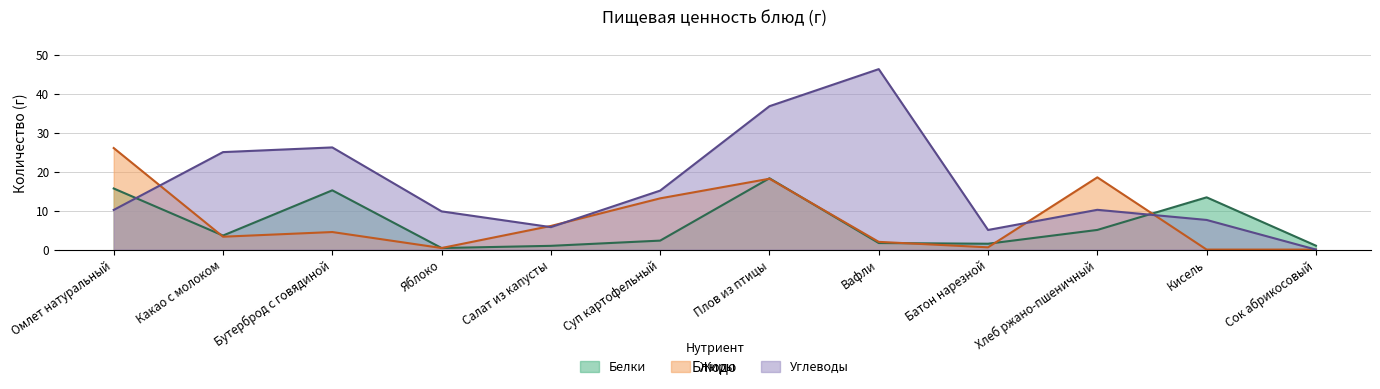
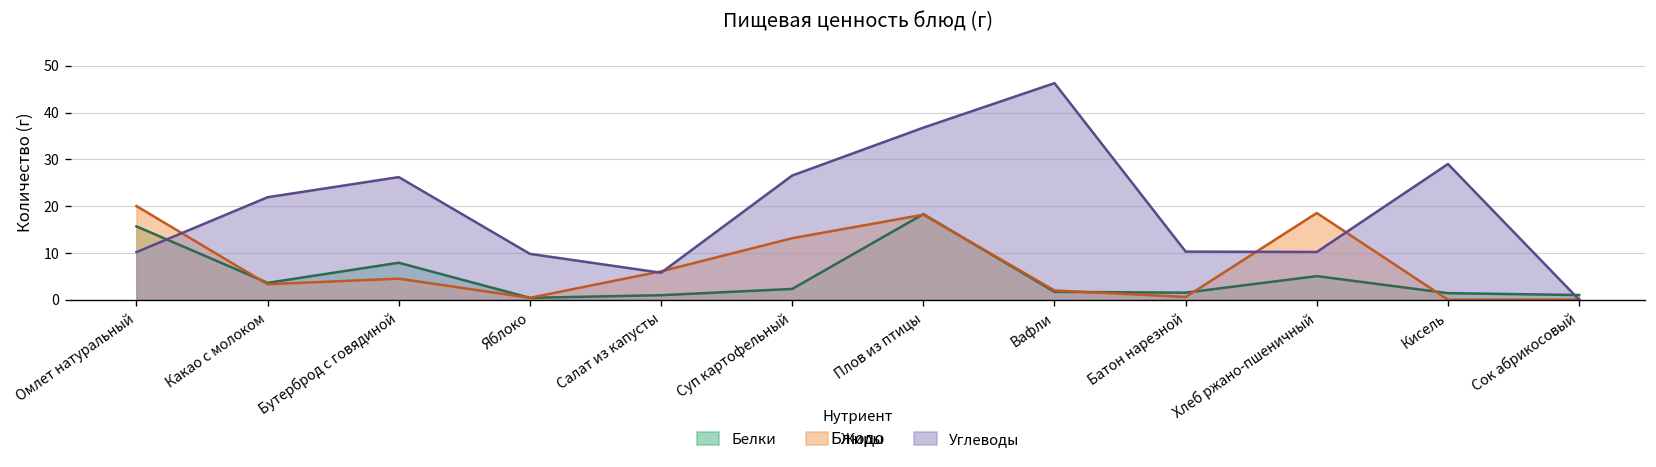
Жиры, Омлет натуральный: 26 -> 20
Углеводы, Какао с молоком: 25 -> 22
Белки, Бутерброд с говядиной: 15 -> 8
Углеводы, Суп картофельный: 15 -> 27
Углеводы, Батон нарезной: 5 -> 10
Белки, Кисель: 13 -> 1
Углеводы, Кисель: 8 -> 29
